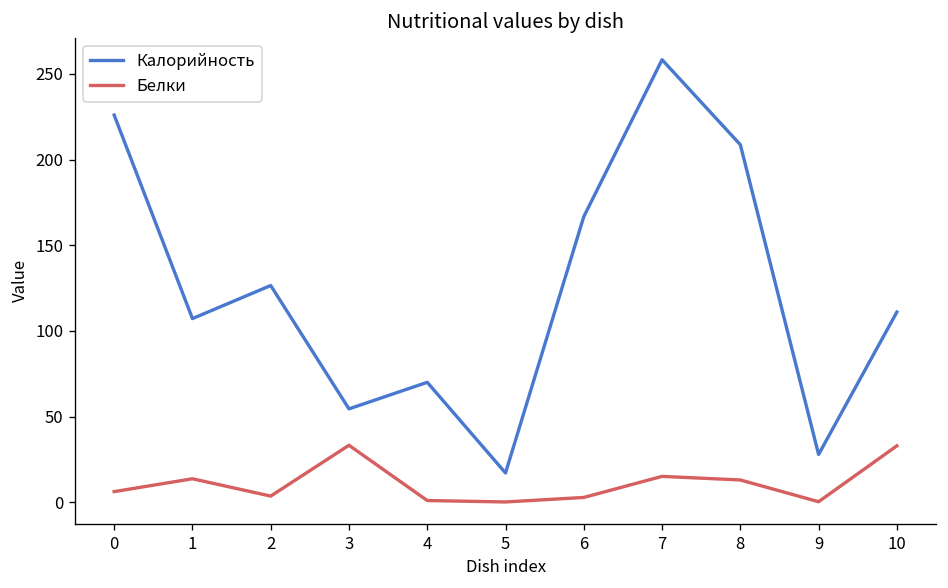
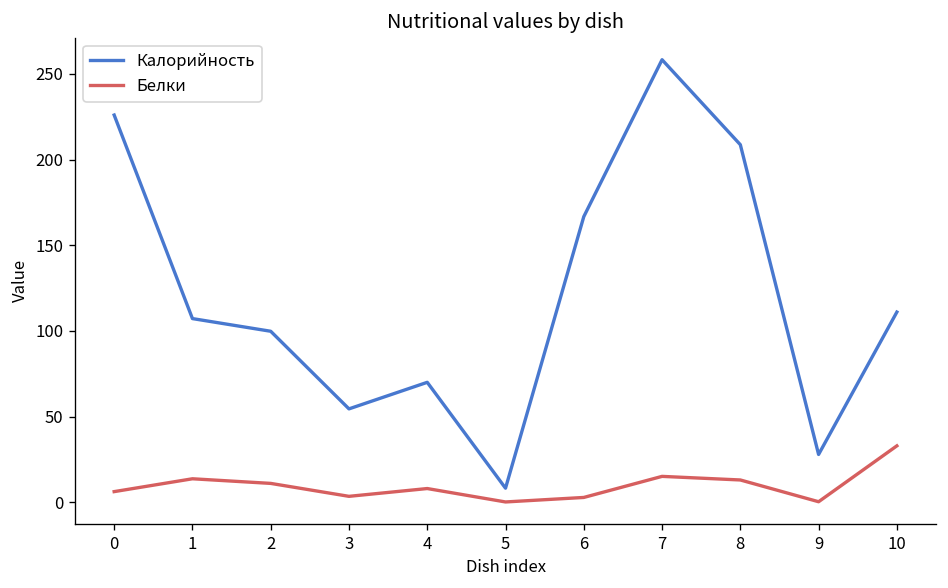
Калорийность, 2: 127 -> 100
Белки, 2: 4 -> 11
Белки, 3: 33 -> 3
Белки, 4: 1 -> 8
Калорийность, 5: 17 -> 8
